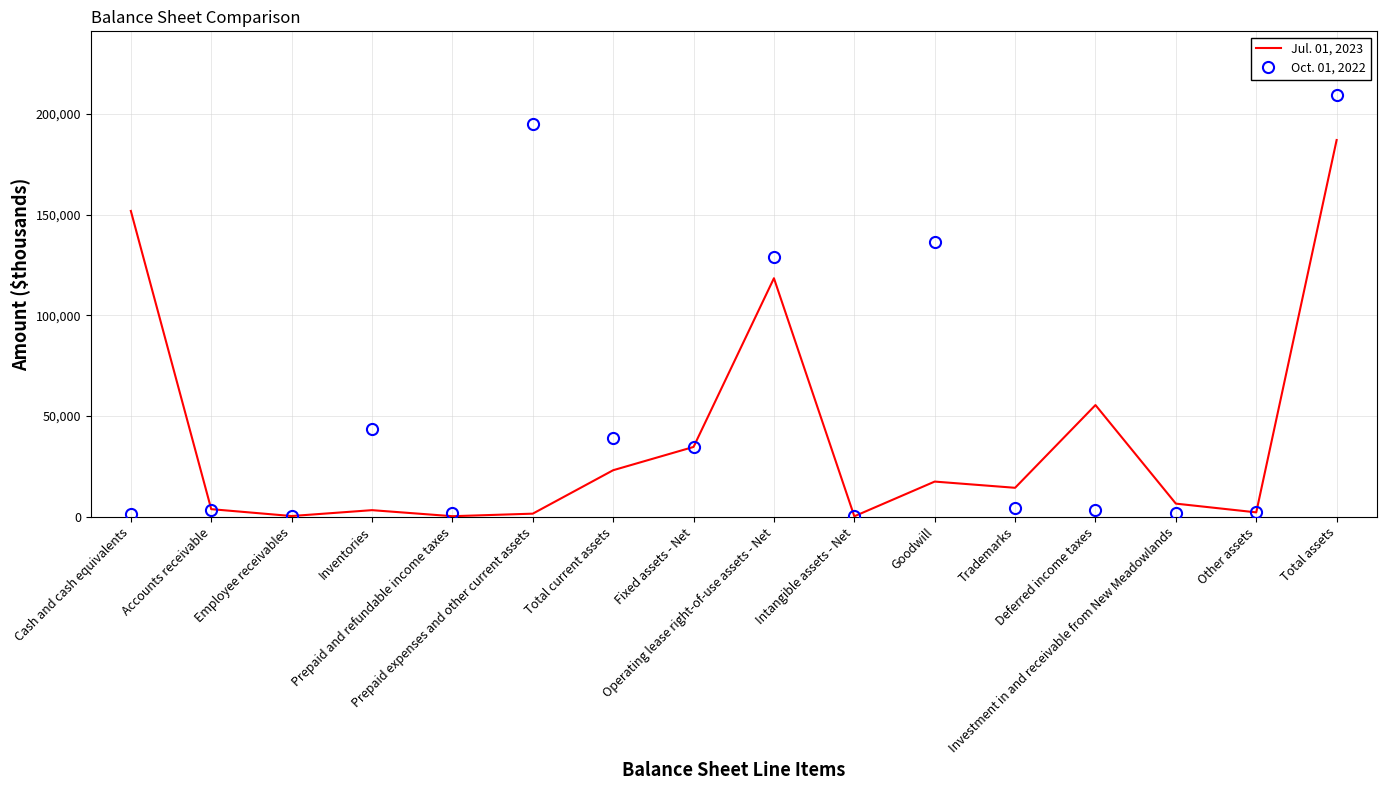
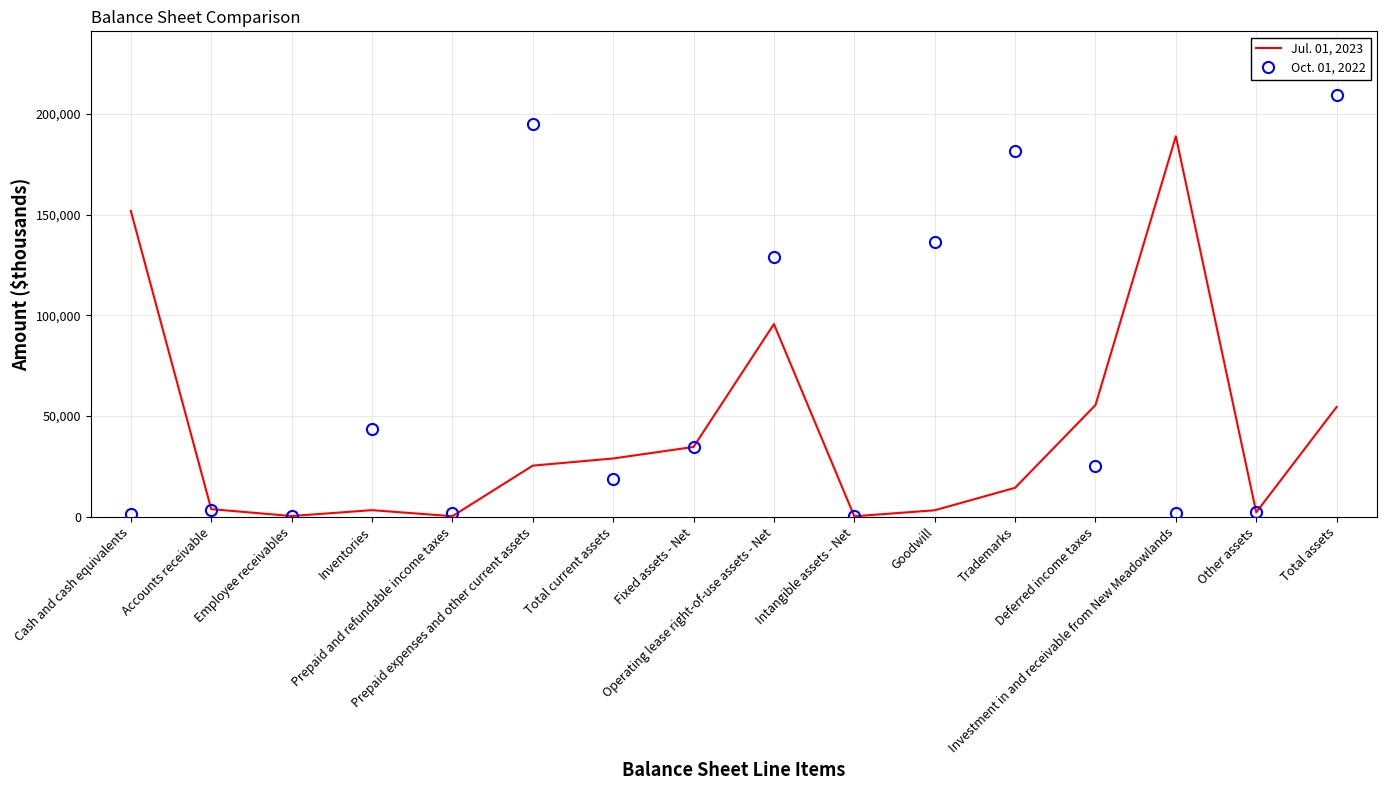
Jul. 01, 2023, Prepaid expenses and other current assets: 2,000 -> 25,000
Jul. 01, 2023, Total current assets: 23,000 -> 29,000
Oct. 01, 2022, Total current assets: 39,000 -> 19,000
Jul. 01, 2023, Operating lease right-of-use assets - Net: 118,000 -> 96,000
Jul. 01, 2023, Goodwill: 17,000 -> 3,000
Oct. 01, 2022, Trademarks: 4,000 -> 182,000
Oct. 01, 2022, Deferred income taxes: 3,000 -> 25,000
Jul. 01, 2023, Investment in and receivable from New Meadowlands: 6,000 -> 189,000
Jul. 01, 2023, Total assets: 187,000 -> 54,000
